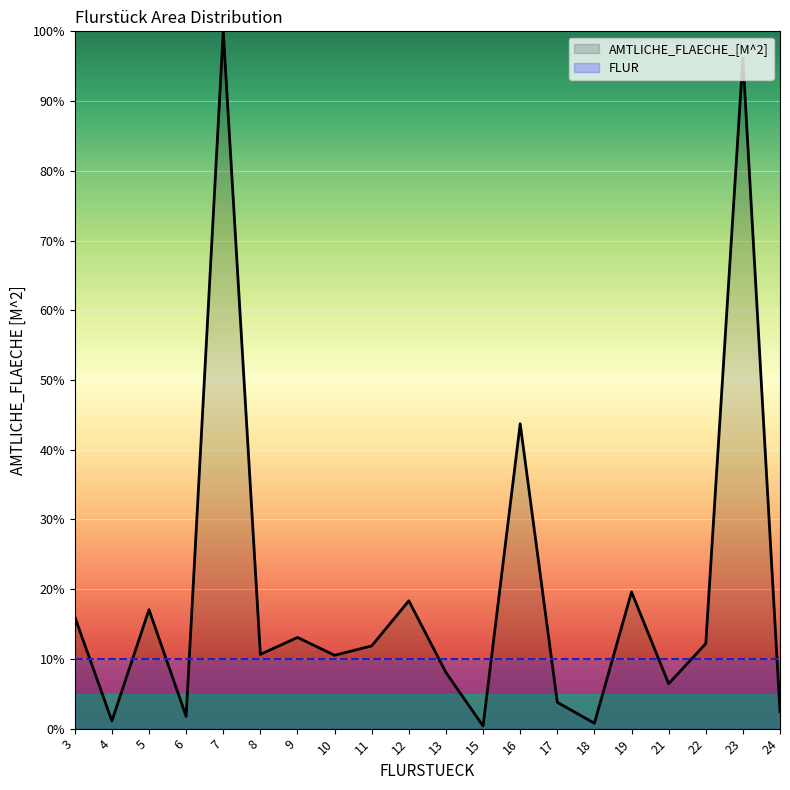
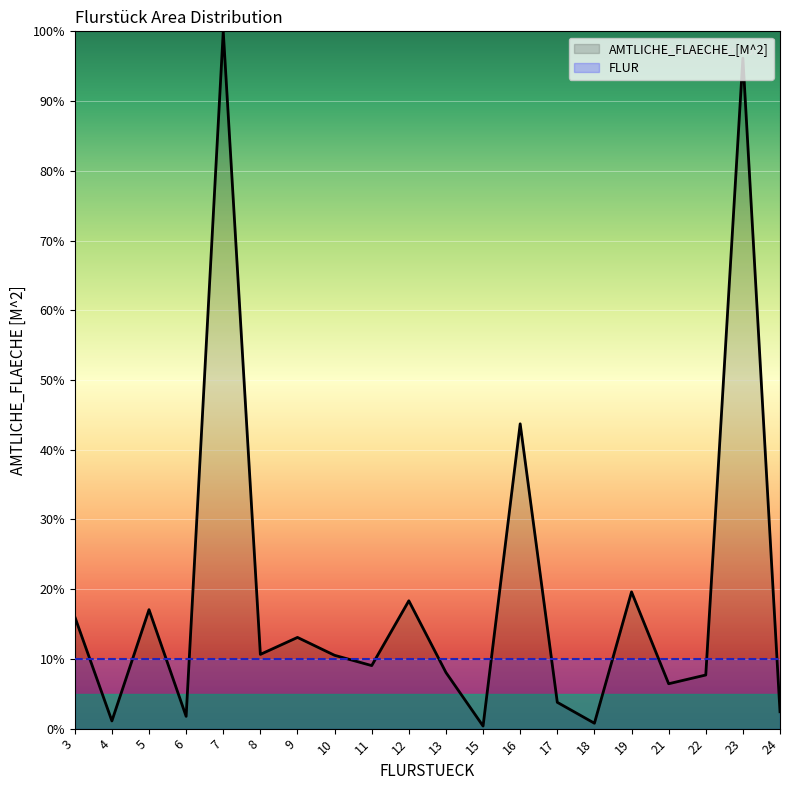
AMTLICHE_FLAECHE_[M^2], 11: 12% -> 9%
AMTLICHE_FLAECHE_[M^2], 22: 12% -> 8%
